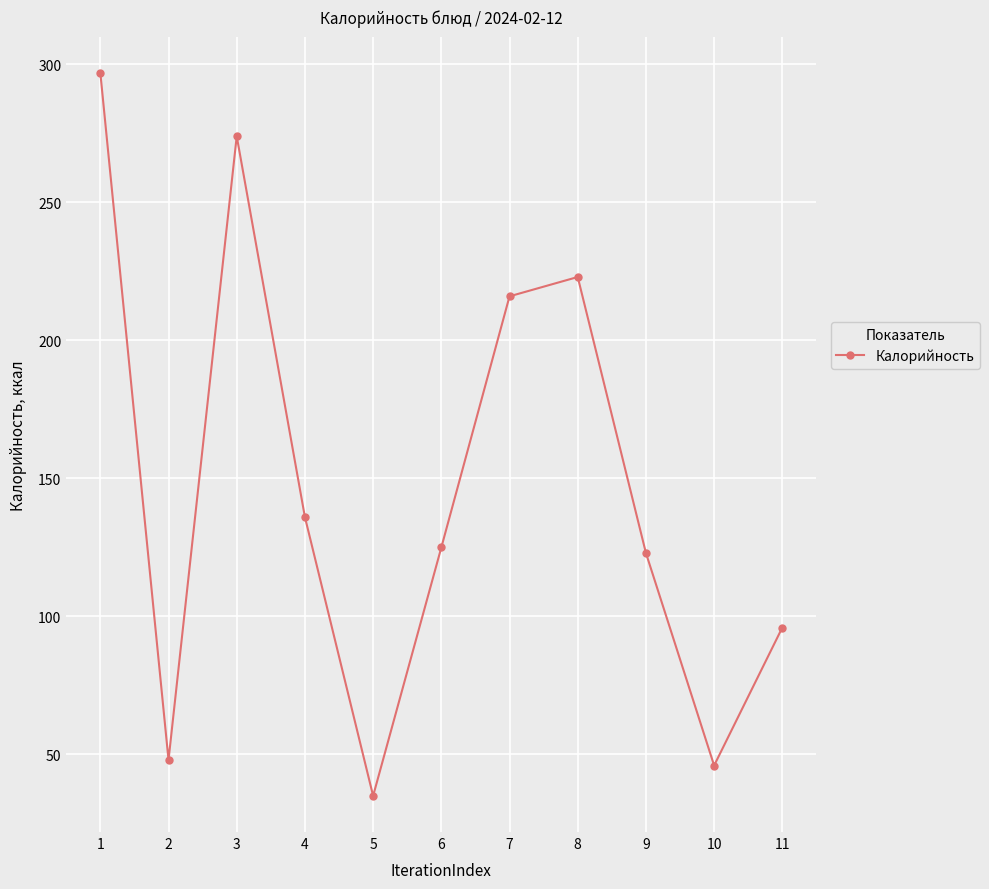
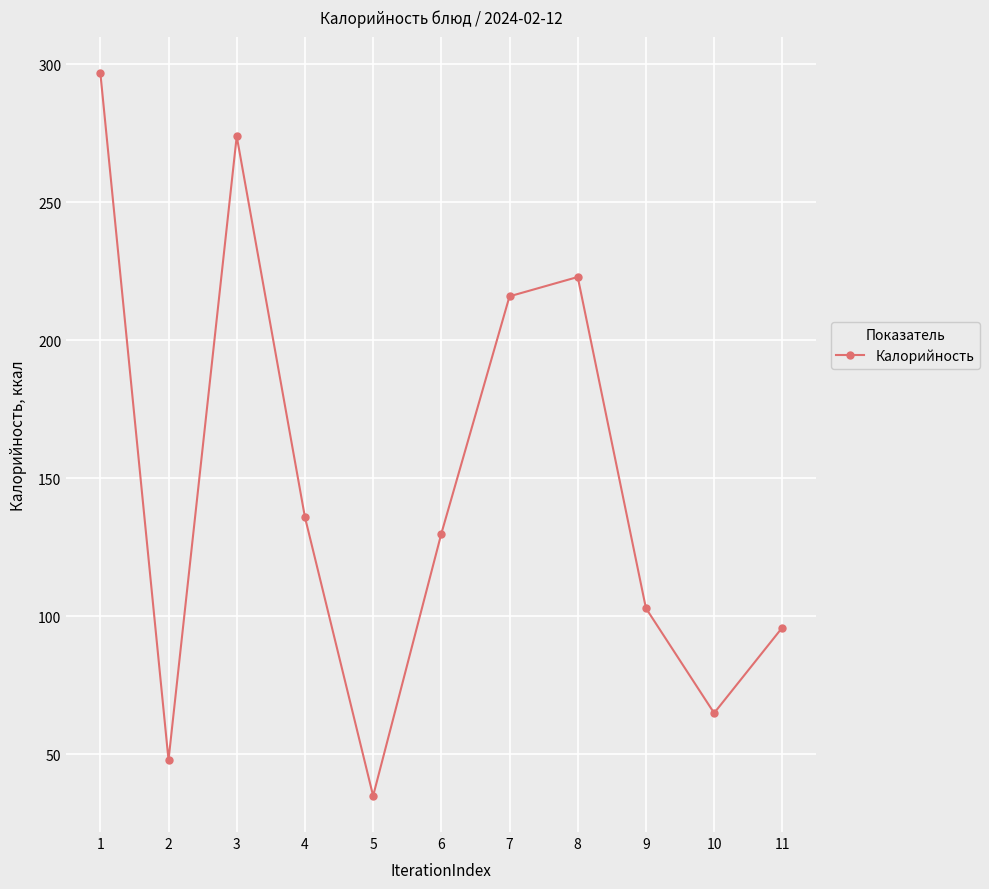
6: 125 -> 130
9: 123 -> 103
10: 46 -> 65
